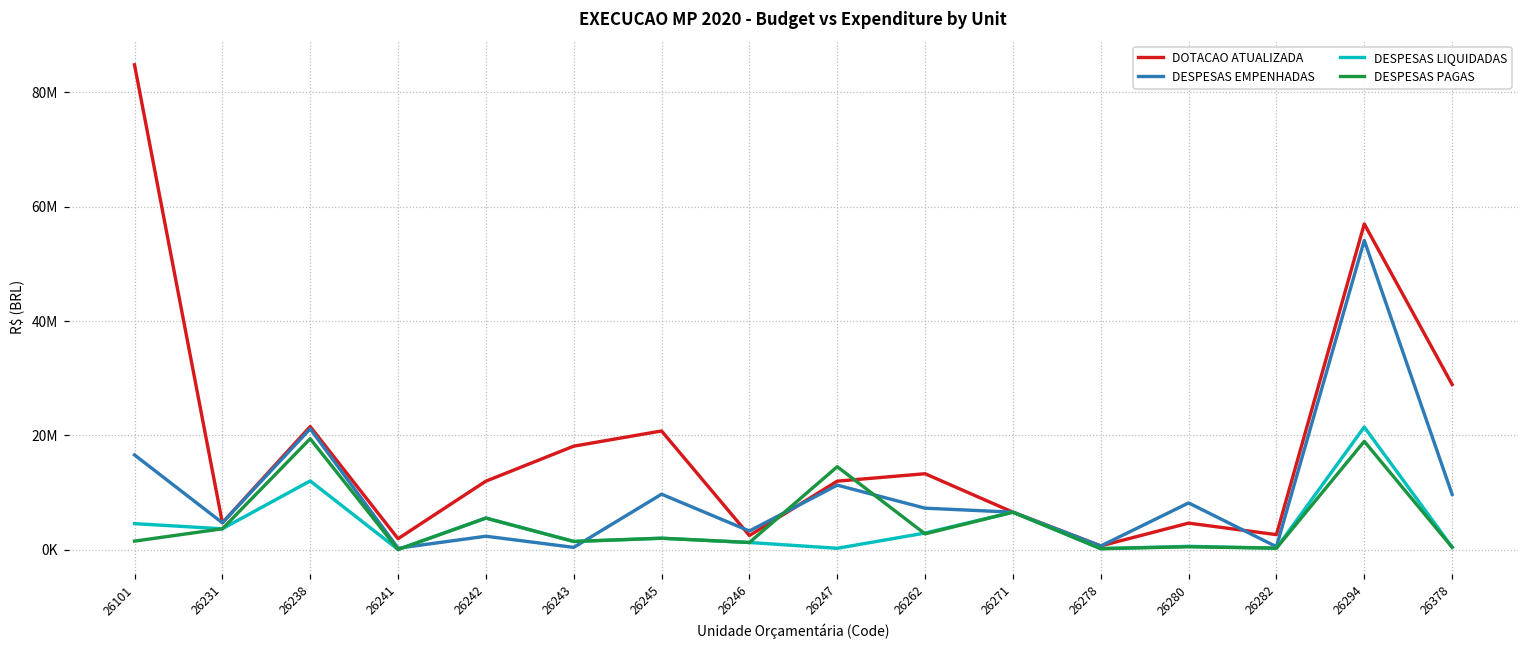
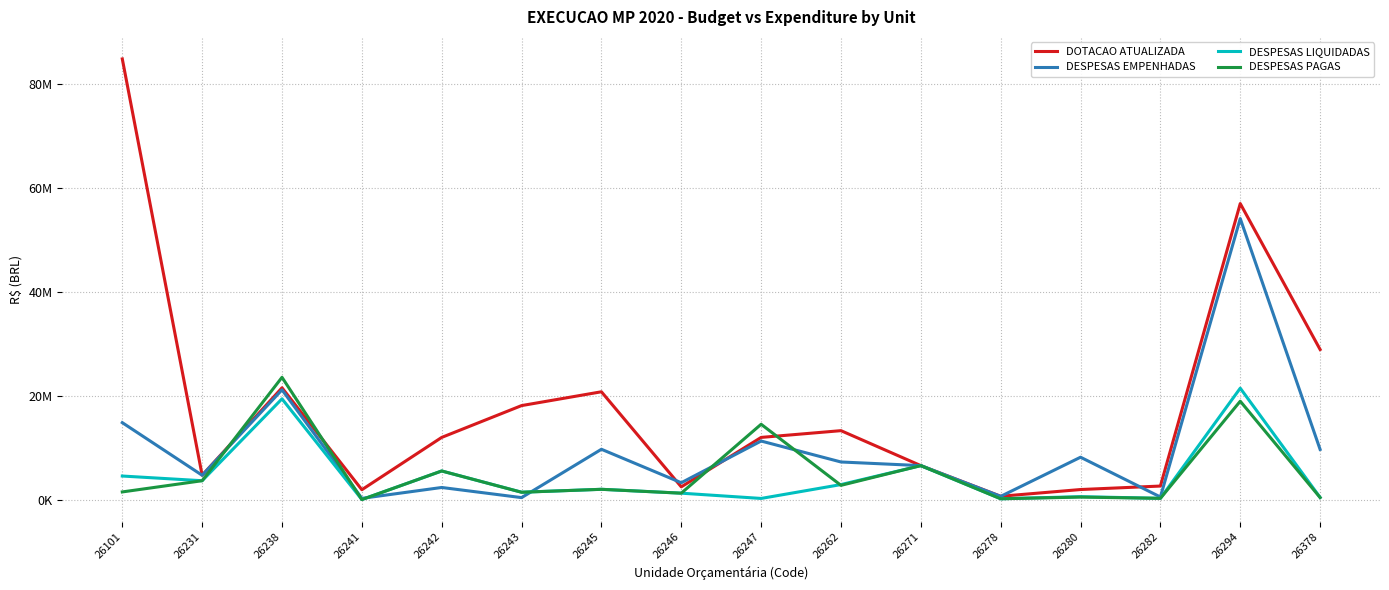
DESPESAS EMPENHADAS, 26101: 17000000 -> 15000000
DESPESAS LIQUIDADAS, 26238: 12000000 -> 19000000
DESPESAS PAGAS, 26238: 19000000 -> 24000000
DOTACAO ATUALIZADA, 26280: 5000000 -> 2000000
